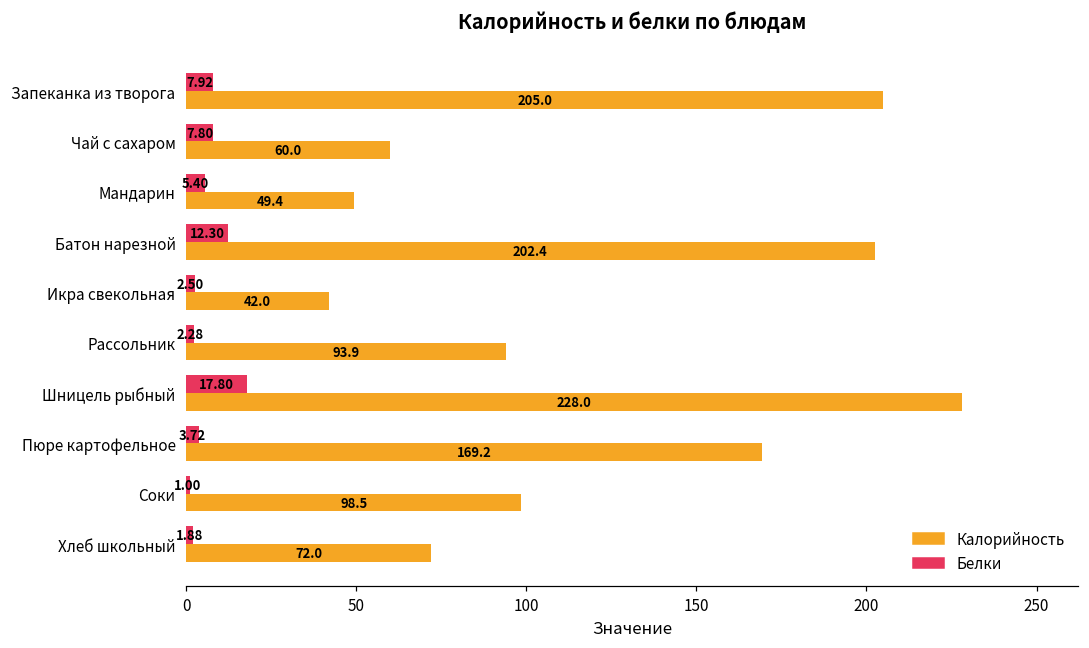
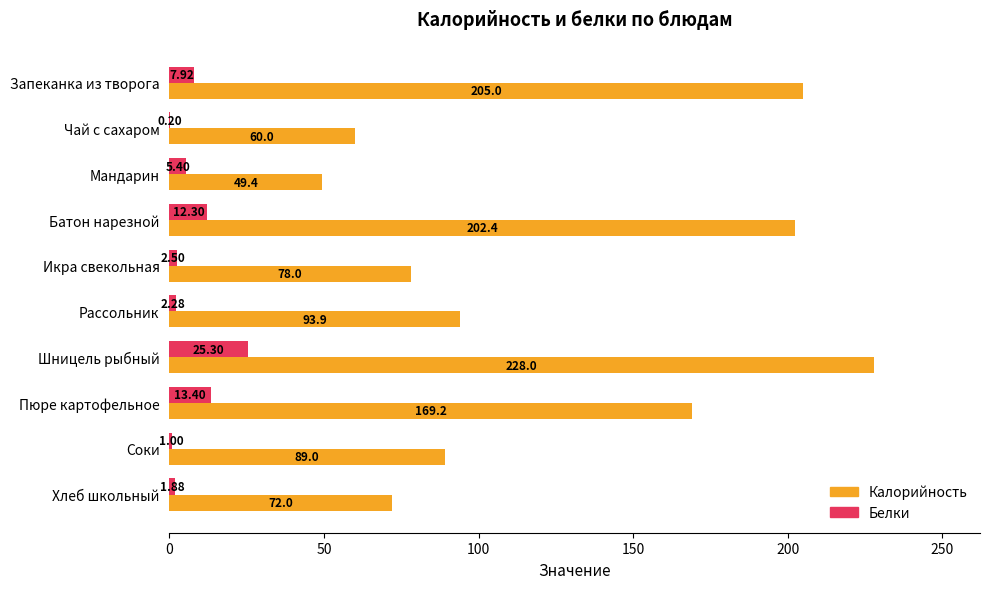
Белки, Чай с сахаром: 7.80 -> 0.20
Калорийность, Икра свекольная: 42.0 -> 78.0
Белки, Шницель рыбный: 17.80 -> 25.30
Белки, Пюре картофельное: 3.72 -> 13.40
Калорийность, Соки: 98.5 -> 89.0
